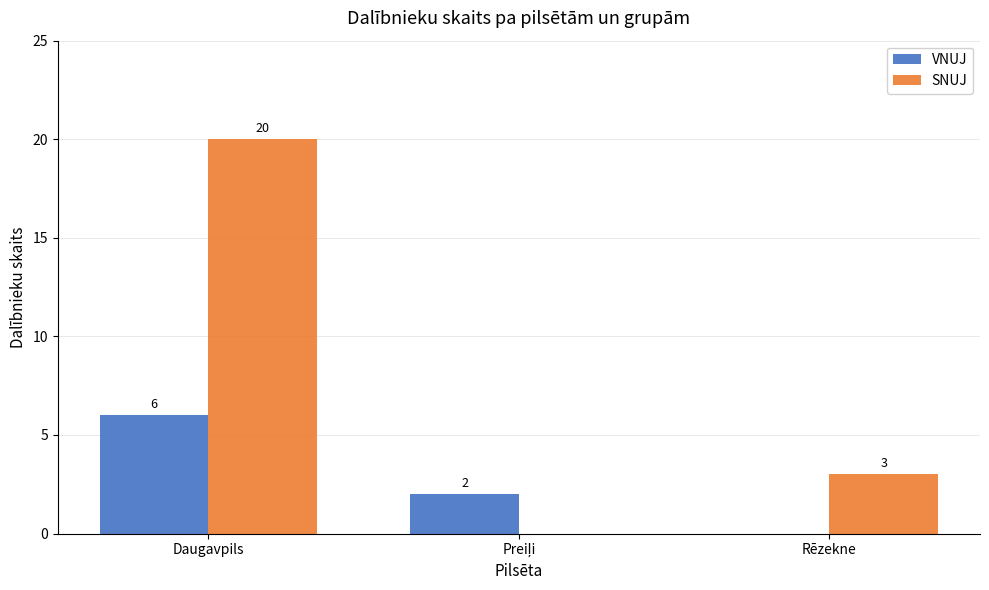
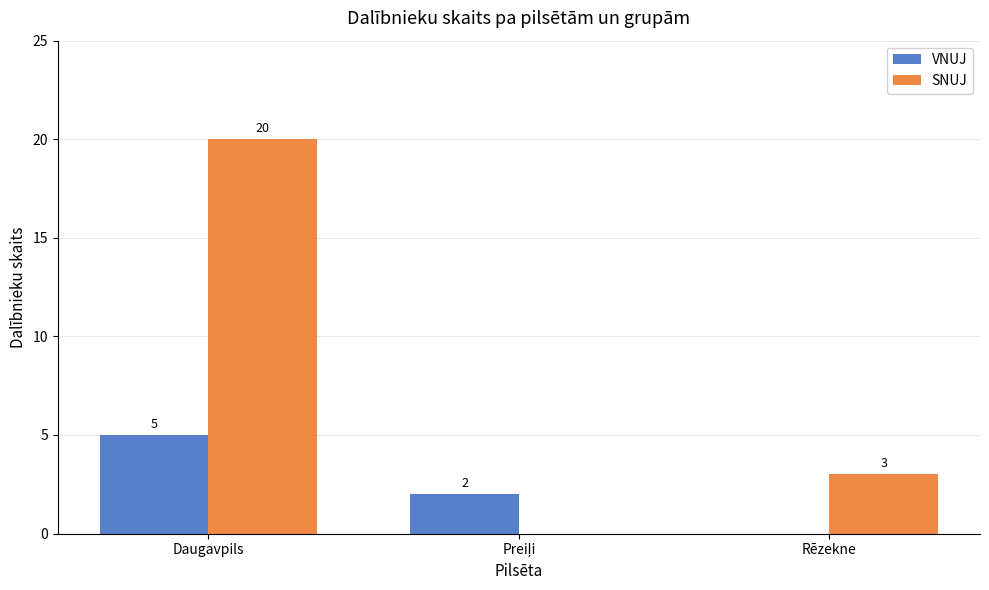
VNUJ, Daugavpils: 6 -> 5
